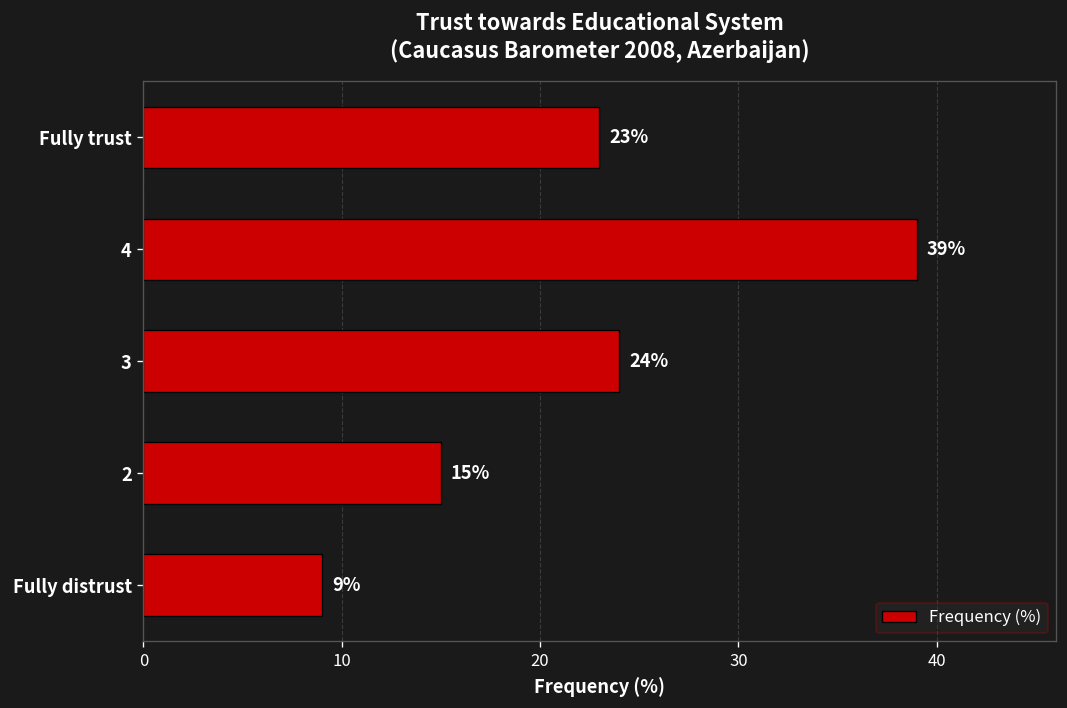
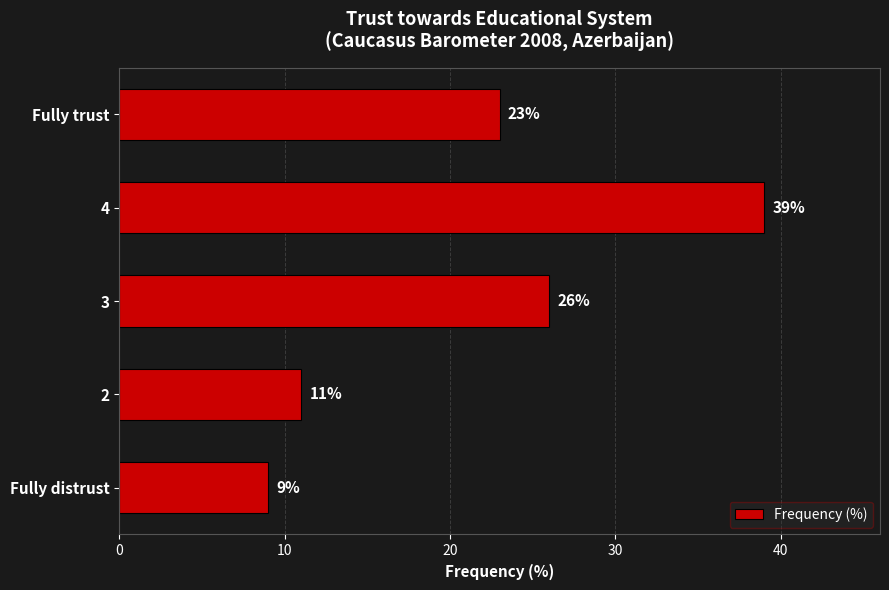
3: 24% -> 26%
2: 15% -> 11%
